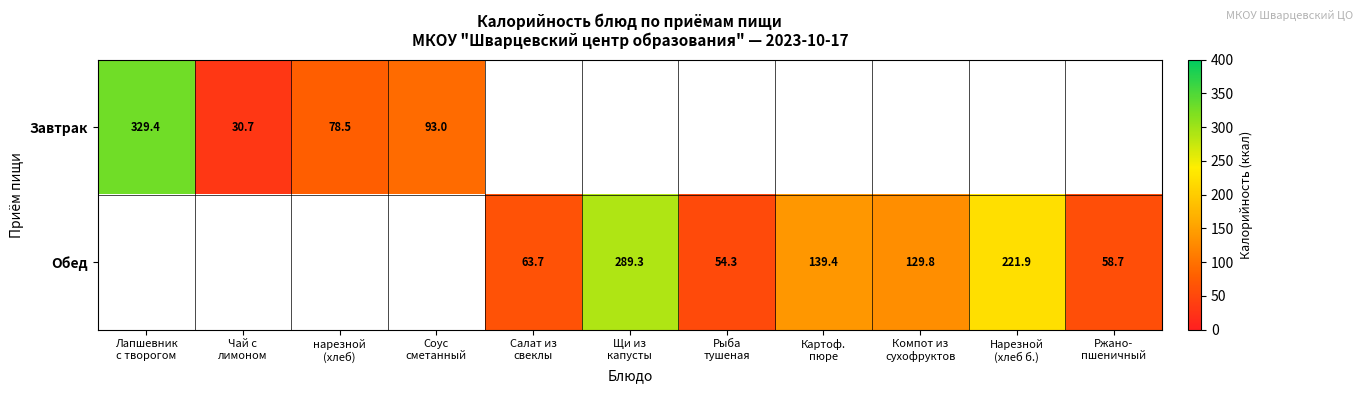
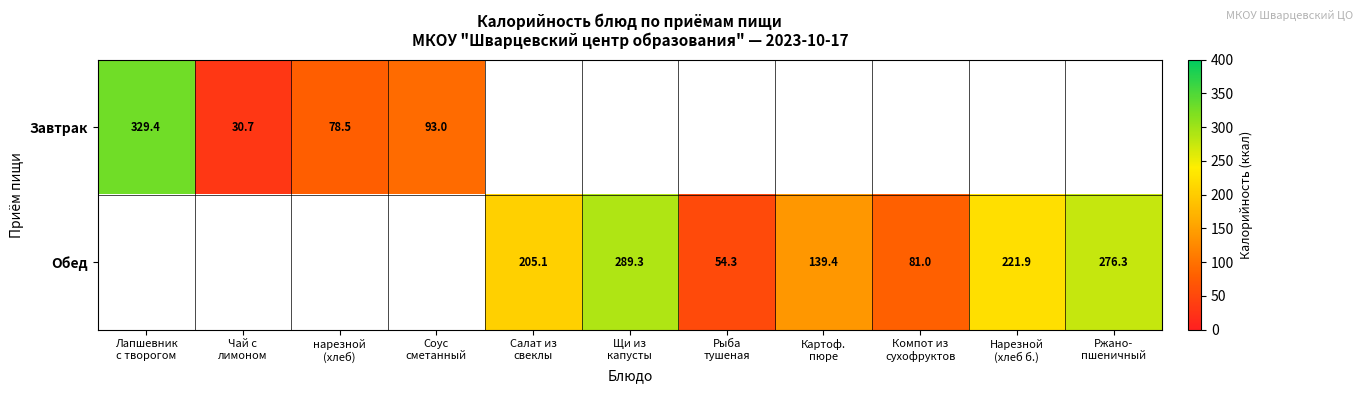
Обед, Салат из свеклы: 63.7 -> 205.1
Обед, Компот из сухофруктов: 129.8 -> 81.0
Обед, Ржано- пшеничный: 58.7 -> 276.3
